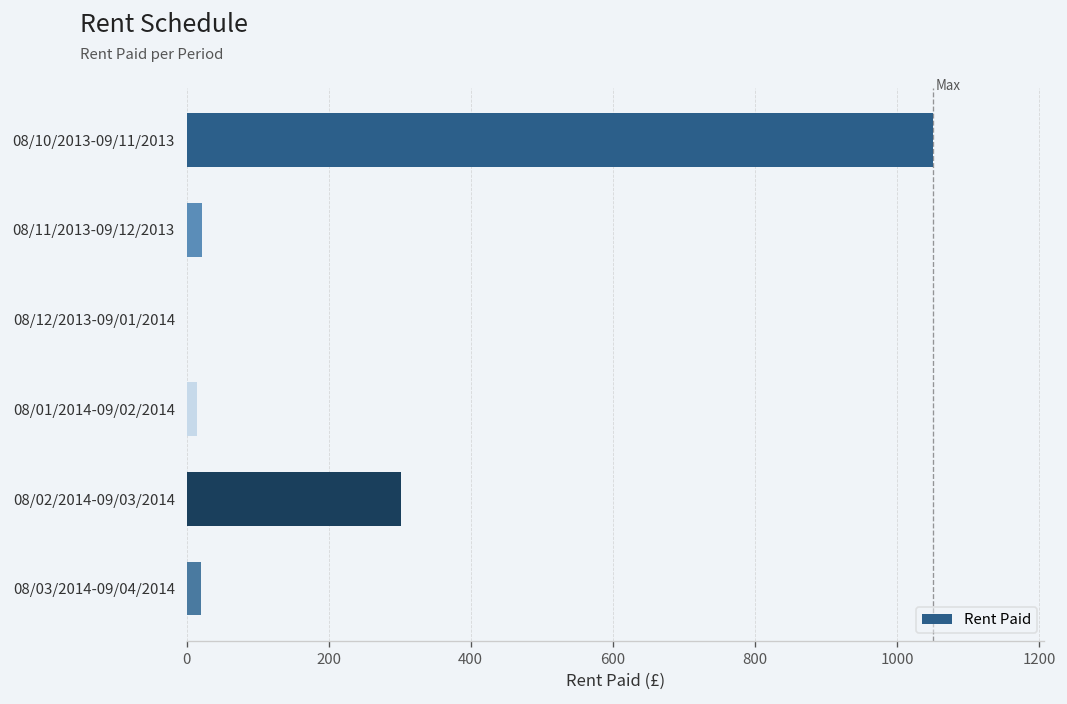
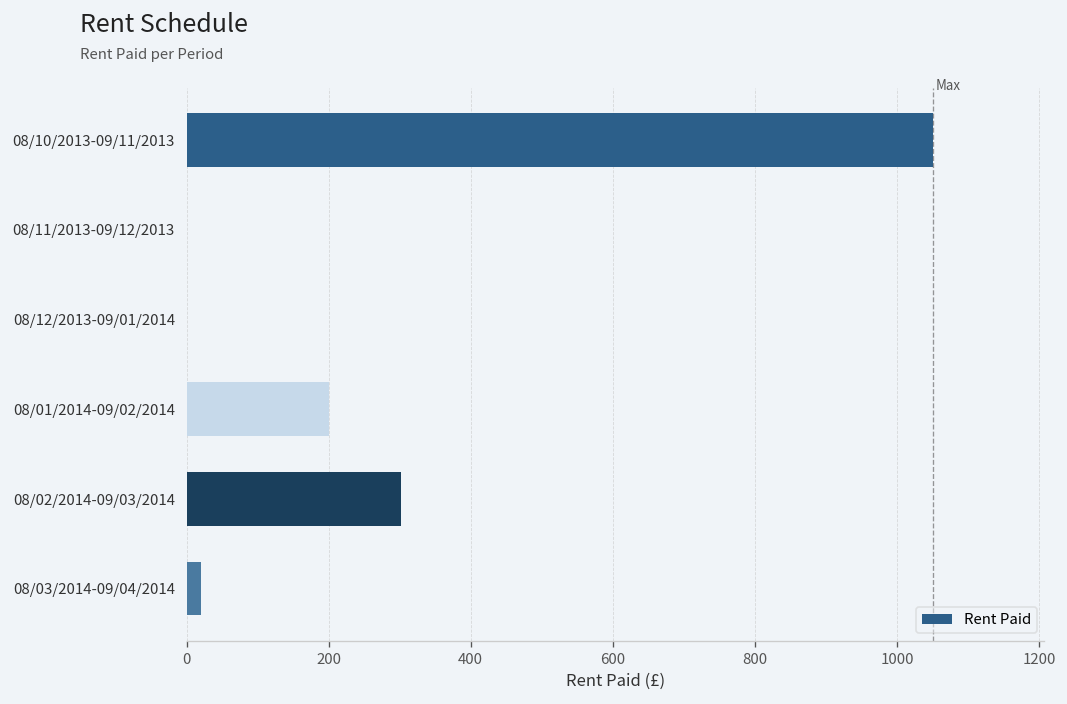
08/11/2013-09/12/2013: 20 -> 0
08/01/2014-09/02/2014: 20 -> 200
